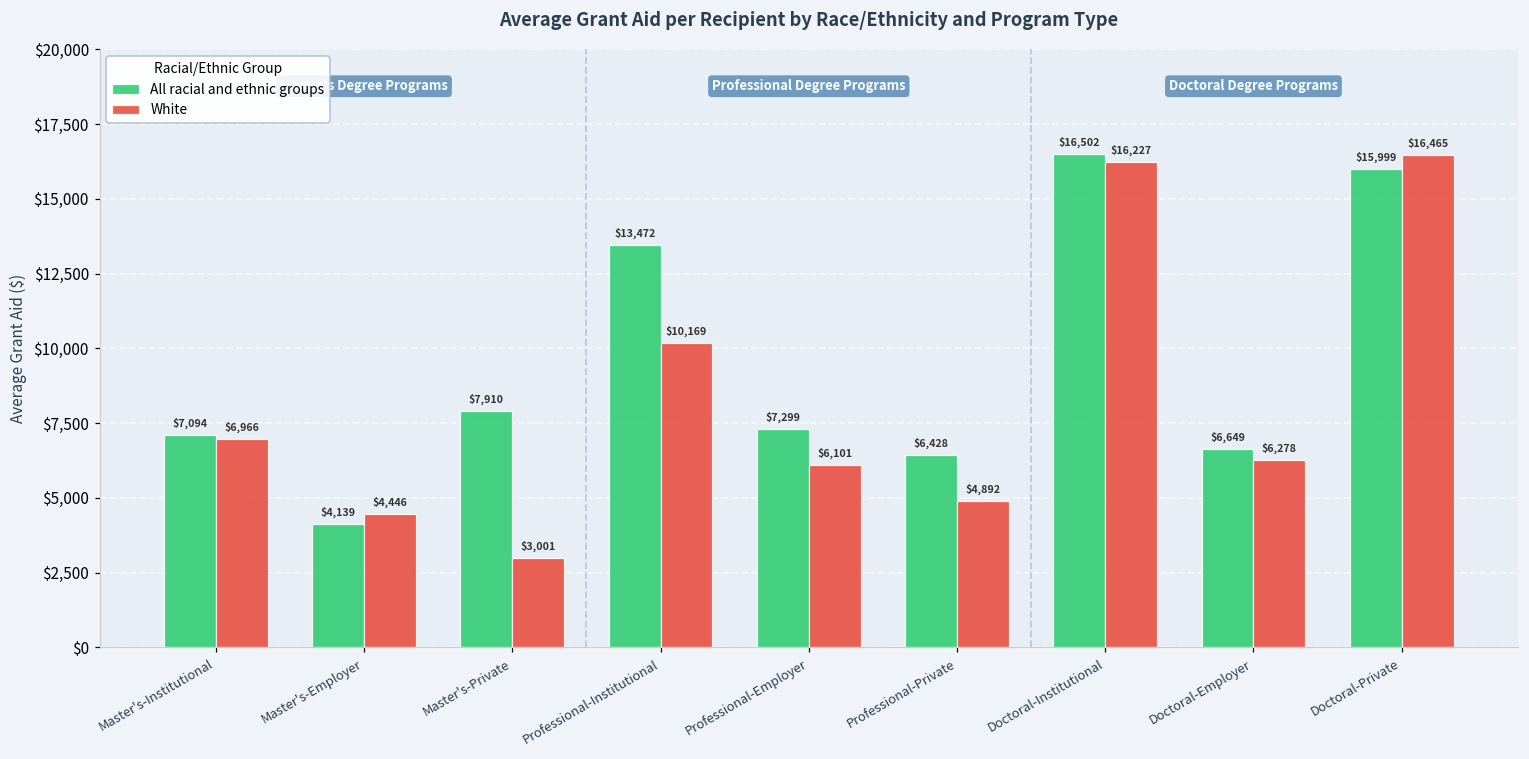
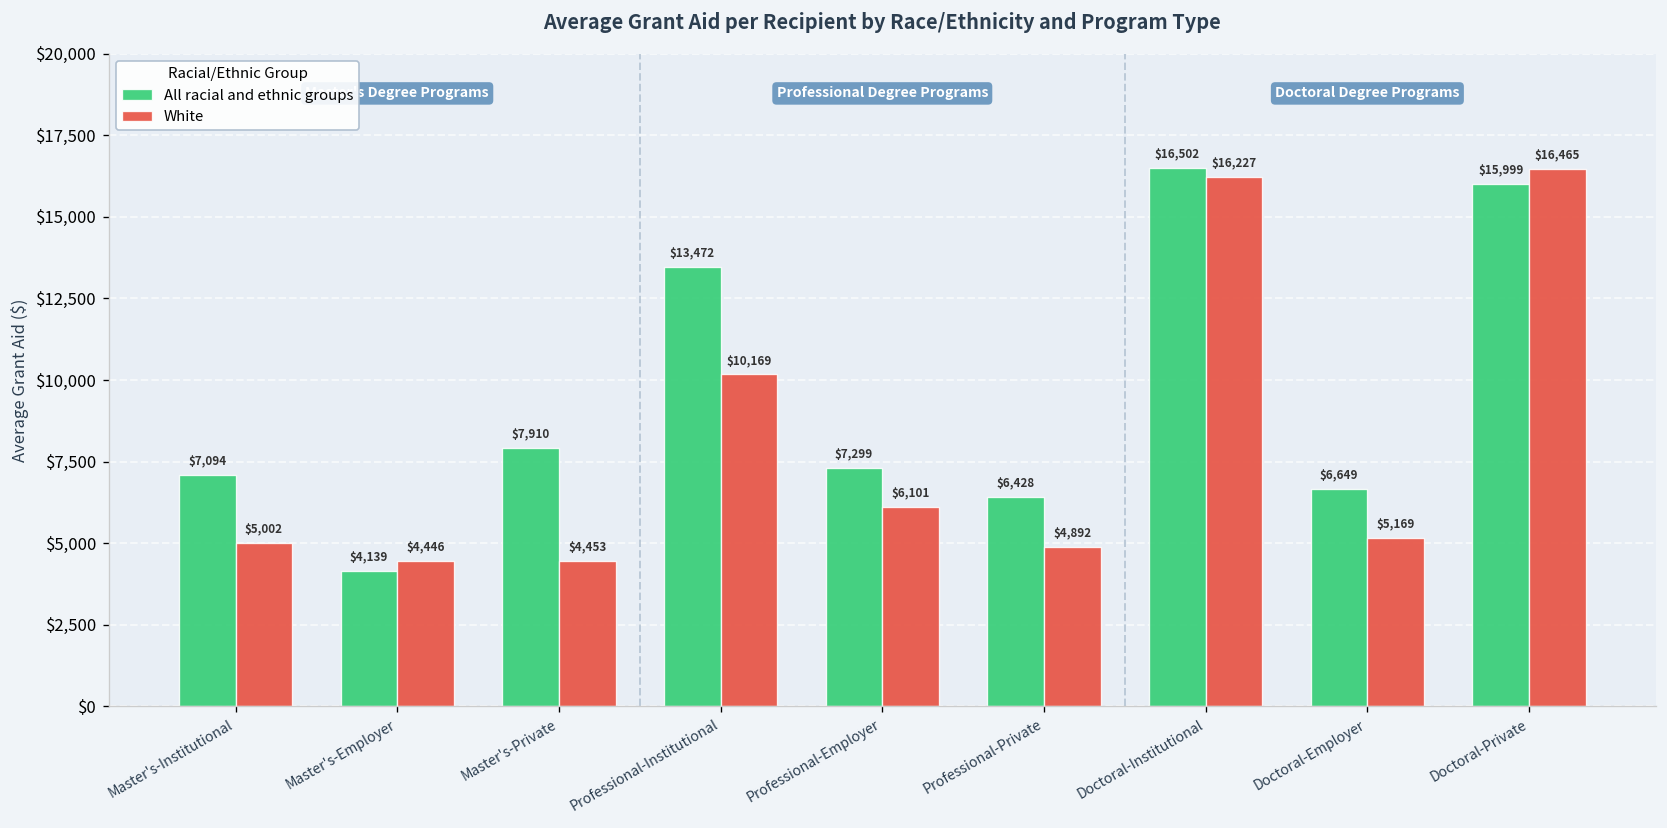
White, Master's-Institutional: $6,966 -> $5,002
White, Master's-Private: $3,001 -> $4,453
White, Doctoral-Employer: $6,278 -> $5,169
